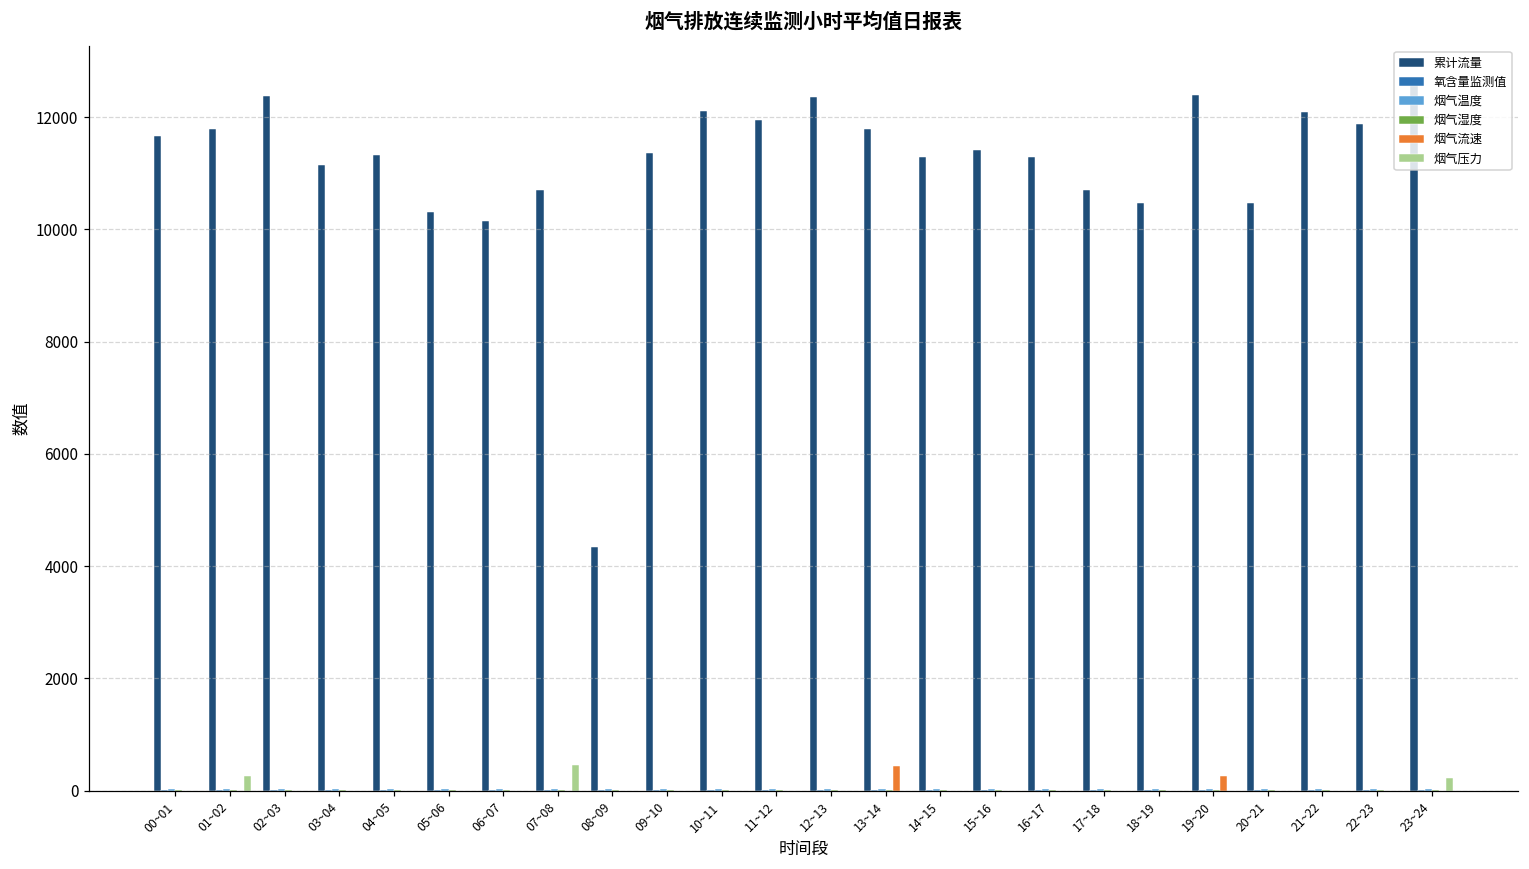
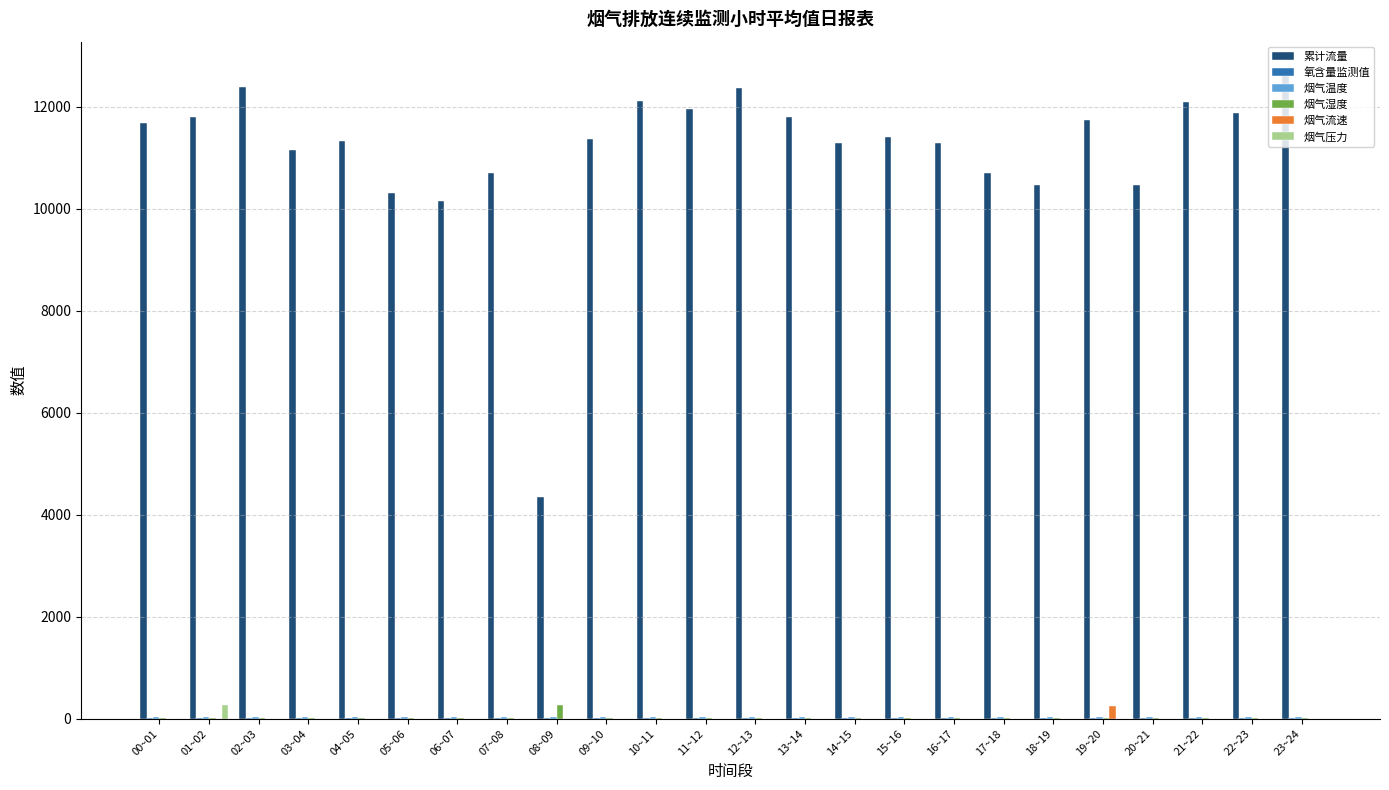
烟气压力, 07~08: 500 -> 0
烟气湿度, 08~09: 0 -> 300
烟气流速, 13~14: 400 -> 0
累计流量, 19~20: 12400 -> 11700
烟气压力, 23~24: 200 -> 0
